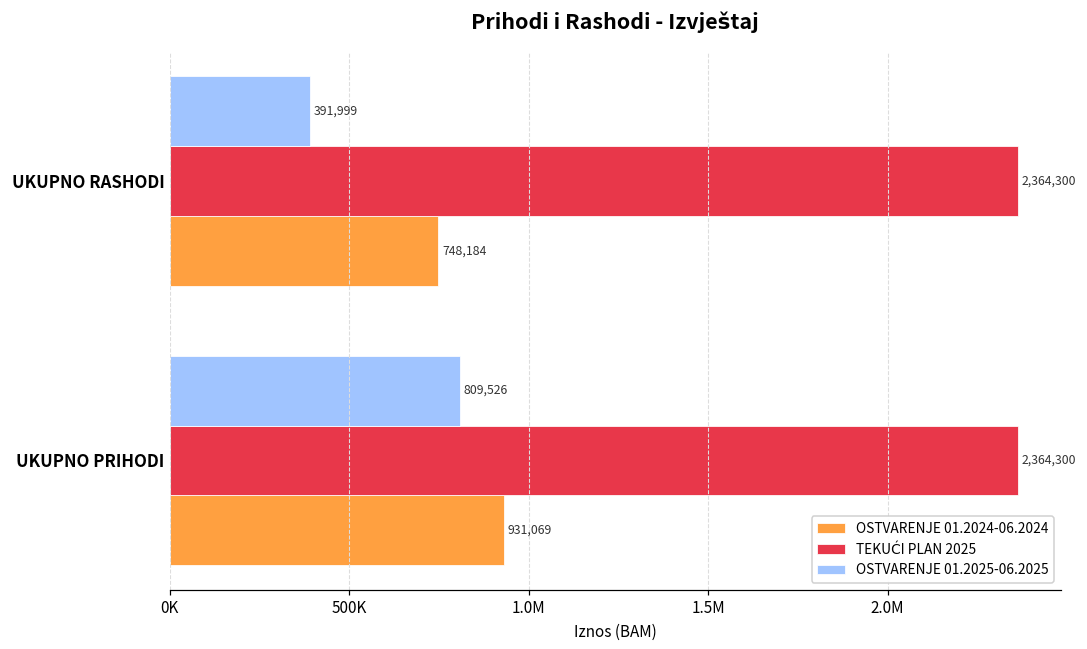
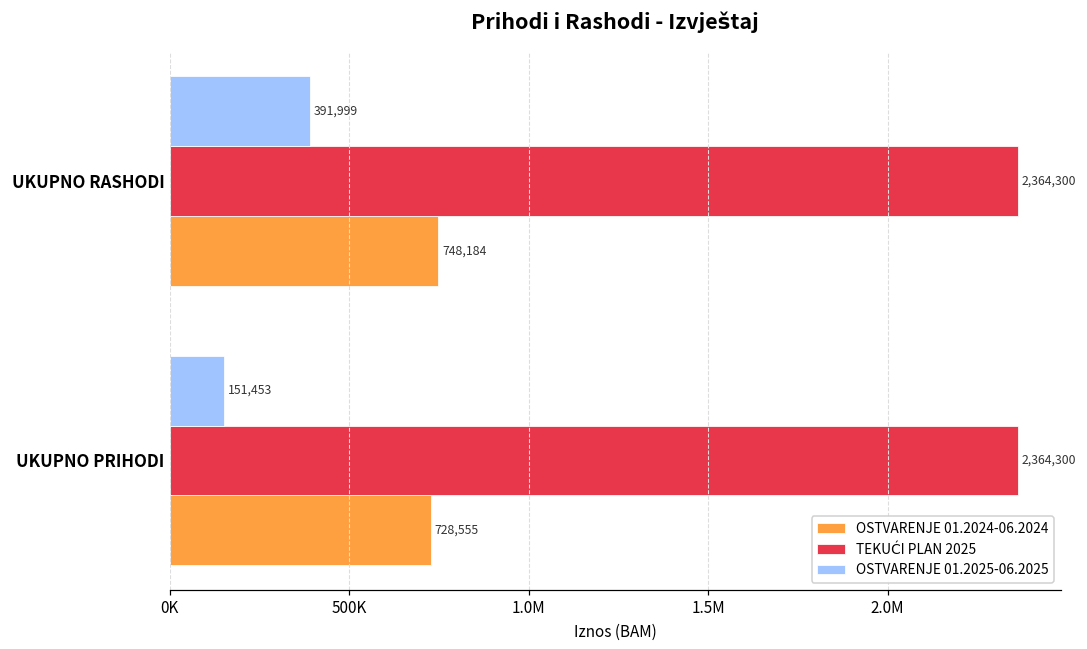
OSTVARENJE 01.2025-06.2025, UKUPNO PRIHODI: 809,526 -> 151,453
OSTVARENJE 01.2024-06.2024, UKUPNO PRIHODI: 931,069 -> 728,555
